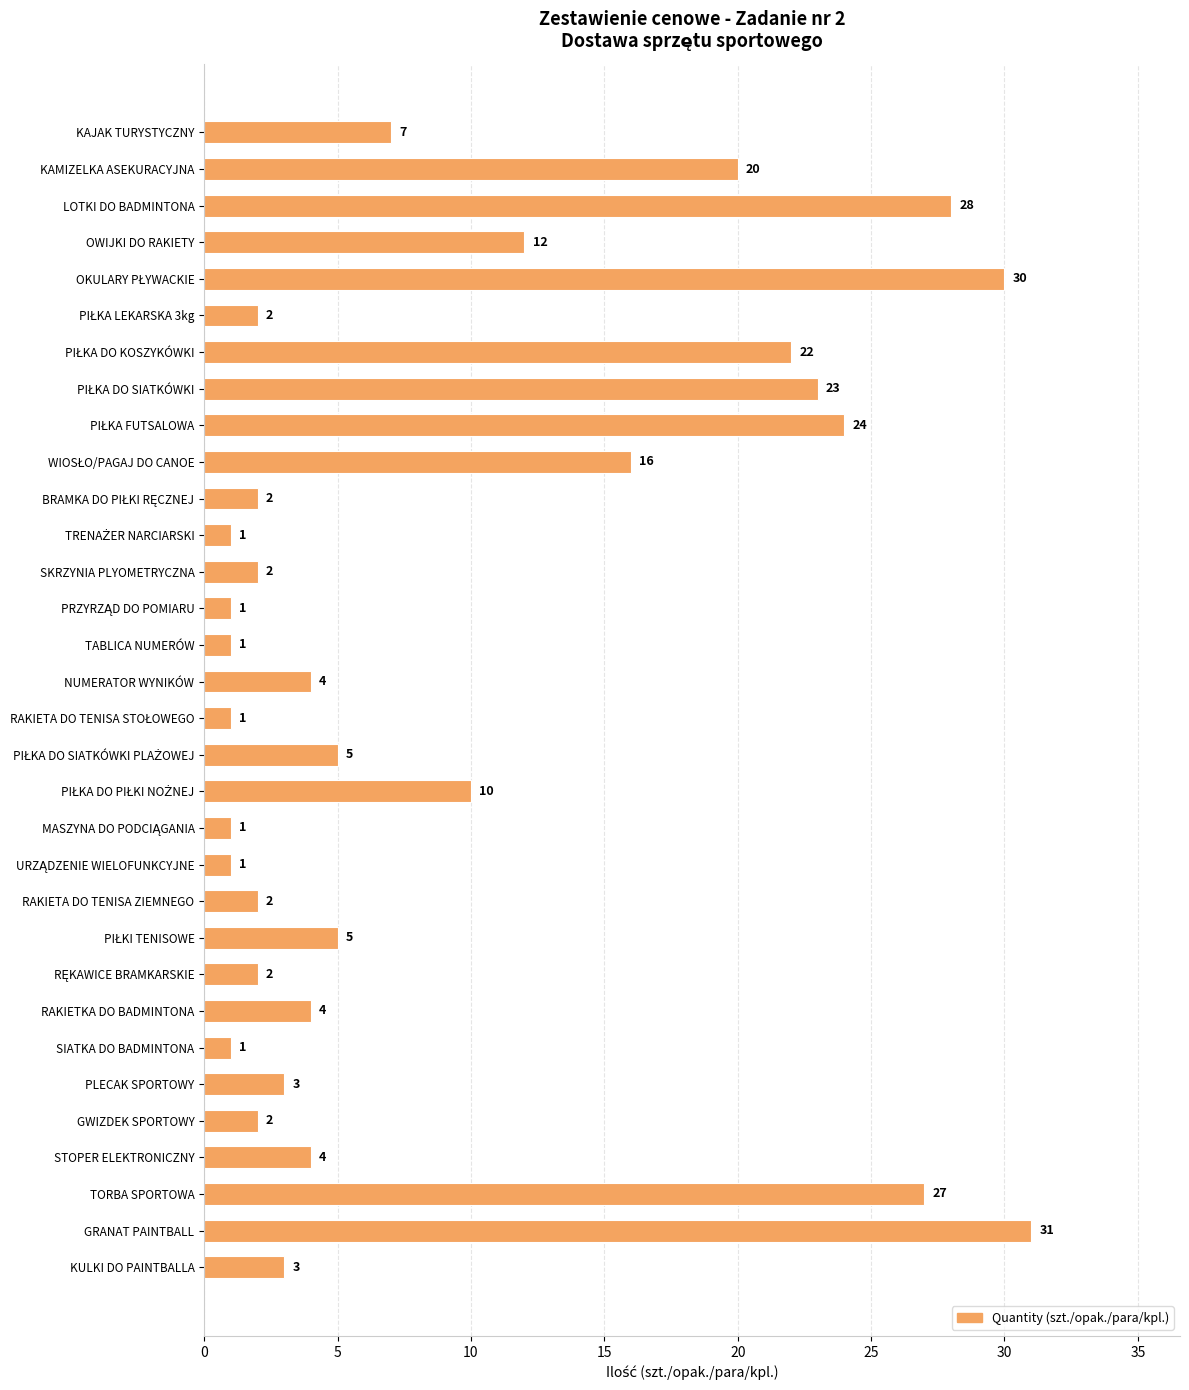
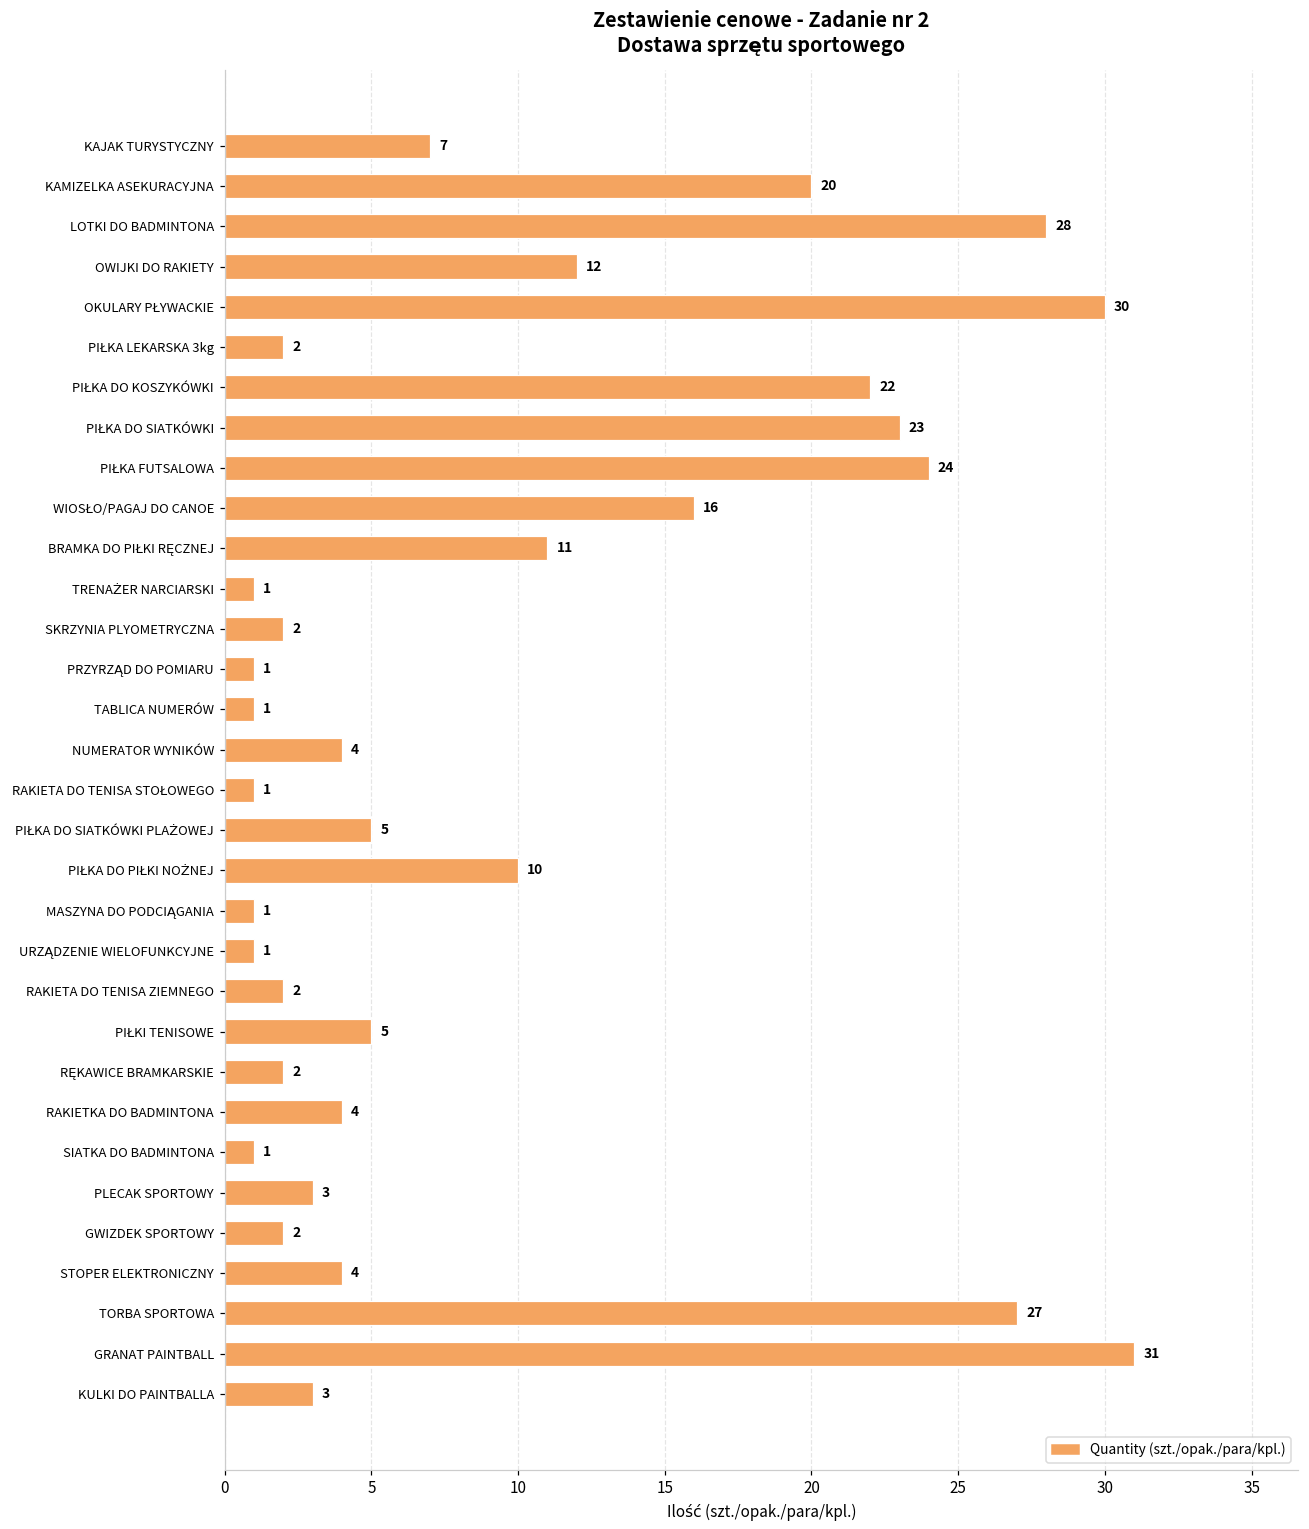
BRAMKA DO PIŁKI RĘCZNEJ: 2 -> 11
